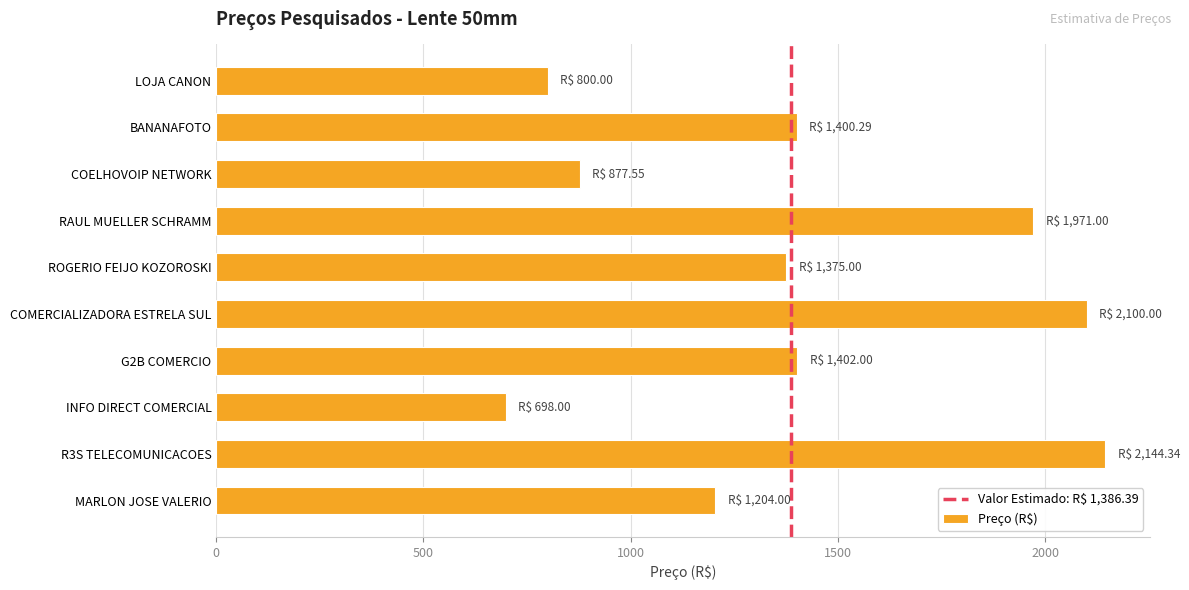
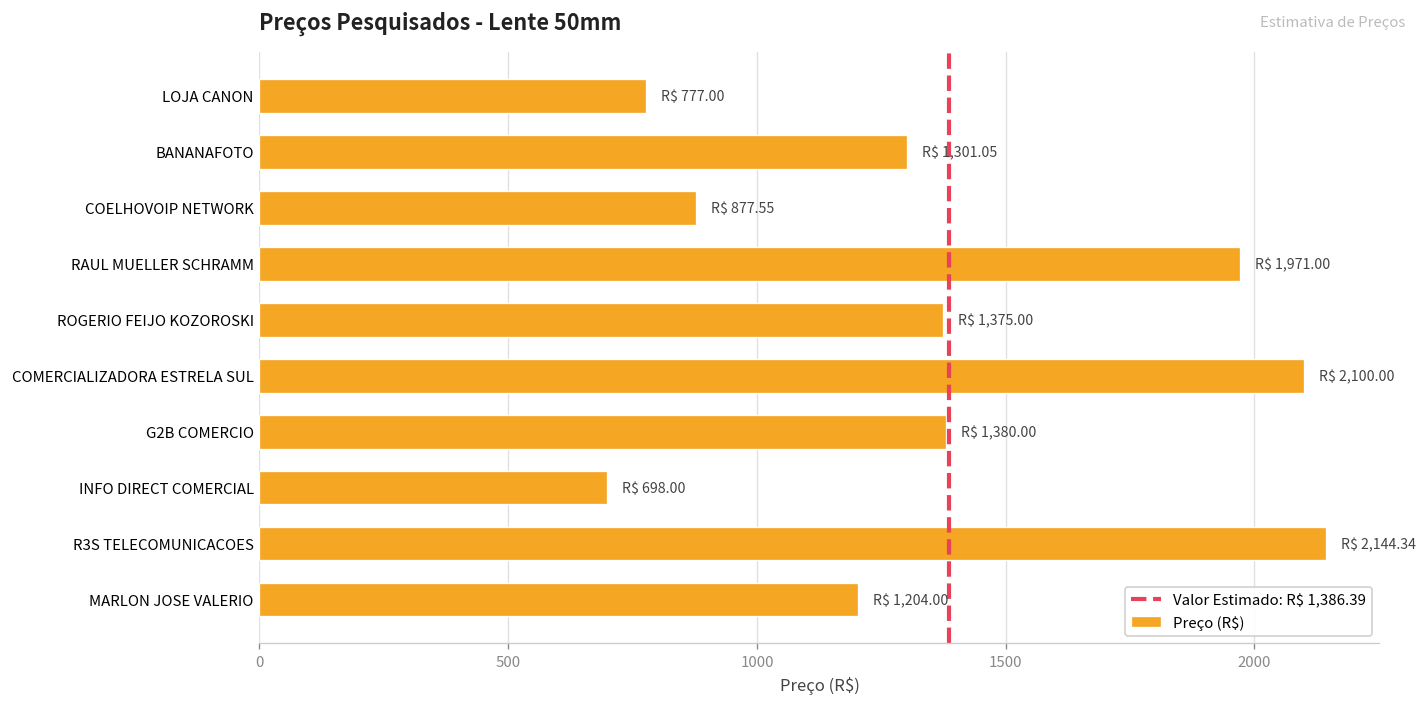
LOJA CANON: 800.00 -> 777.00
BANANAFOTO: 1,400.29 -> 1,301.05
G2B COMERCIO: 1,402.00 -> 1,380.00
